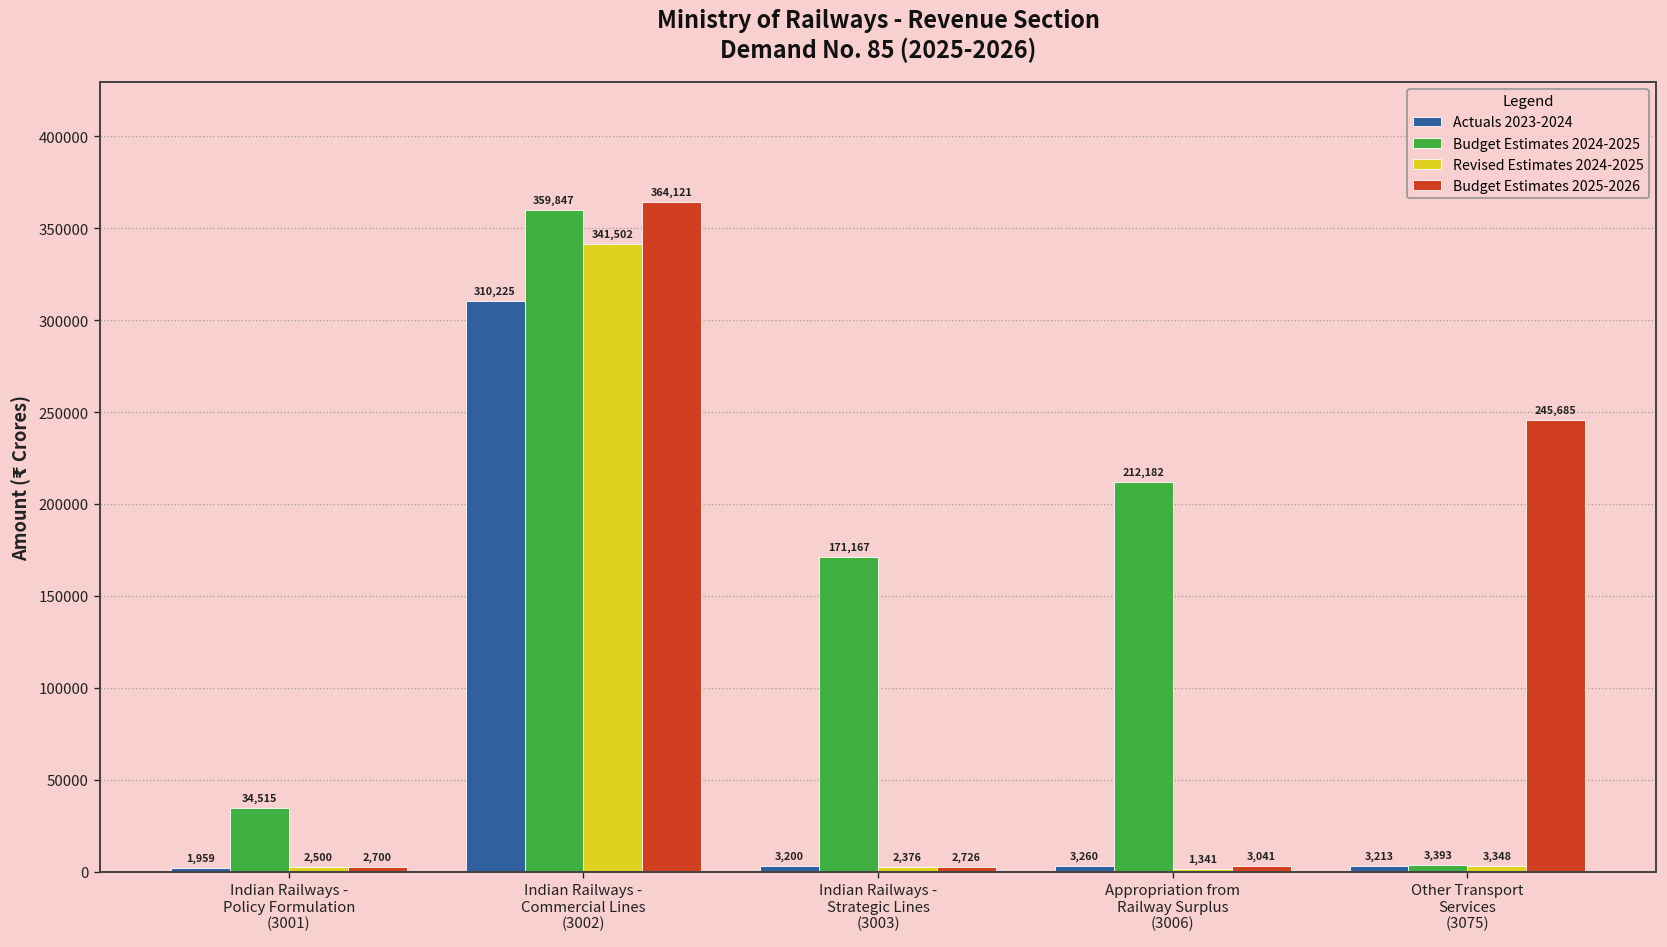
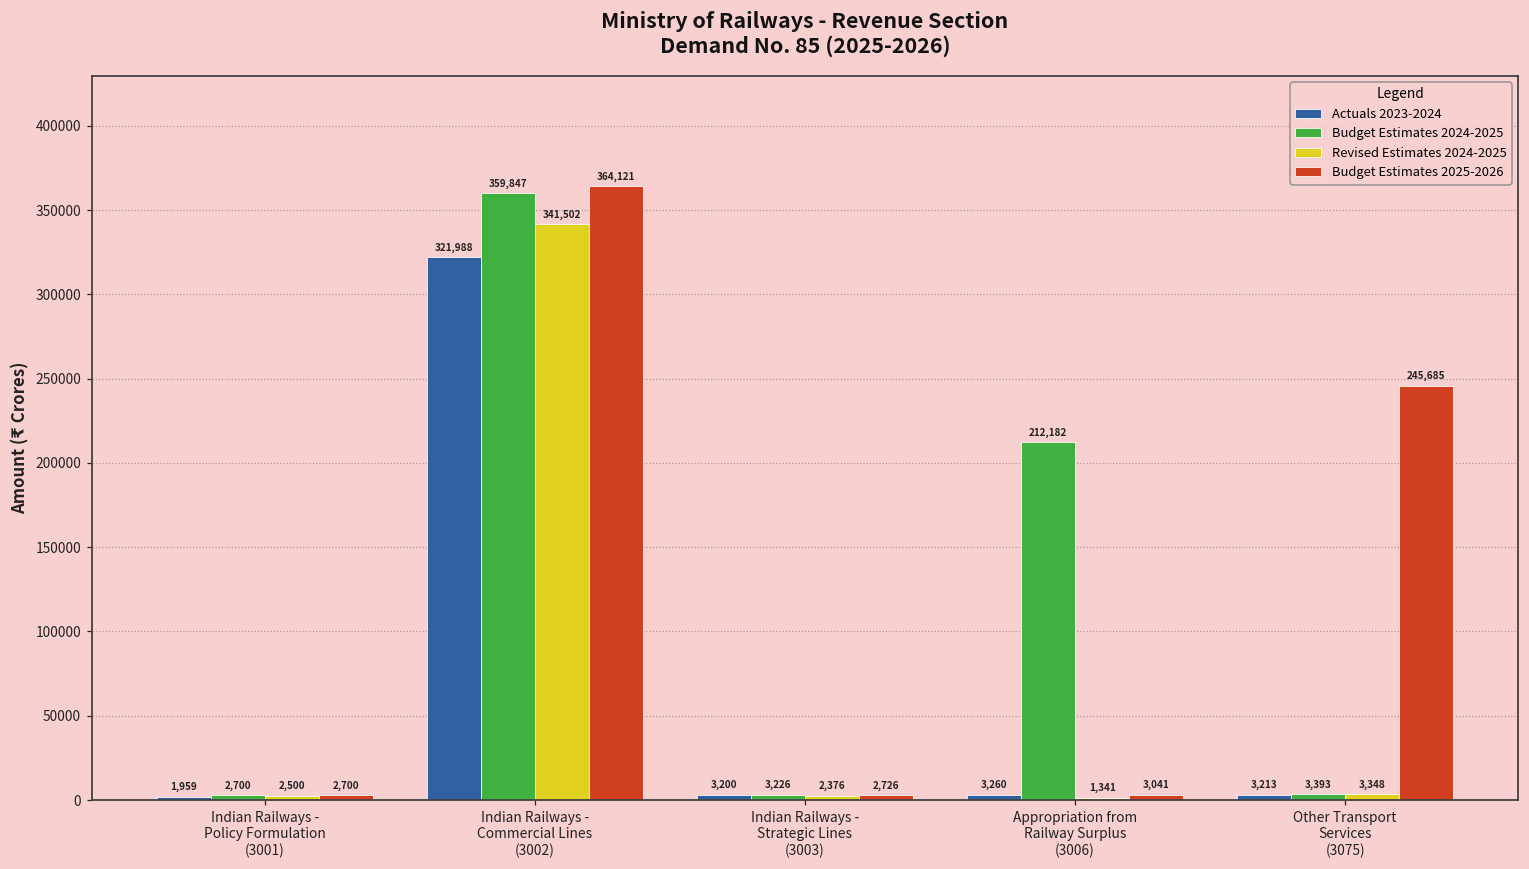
Budget Estimates 2024-2025, Indian Railways - Policy Formulation (3001): 34,515 -> 2,700
Actuals 2023-2024, Indian Railways - Commercial Lines (3002): 310,225 -> 321,988
Budget Estimates 2024-2025, Indian Railways - Strategic Lines (3003): 171,167 -> 3,226
